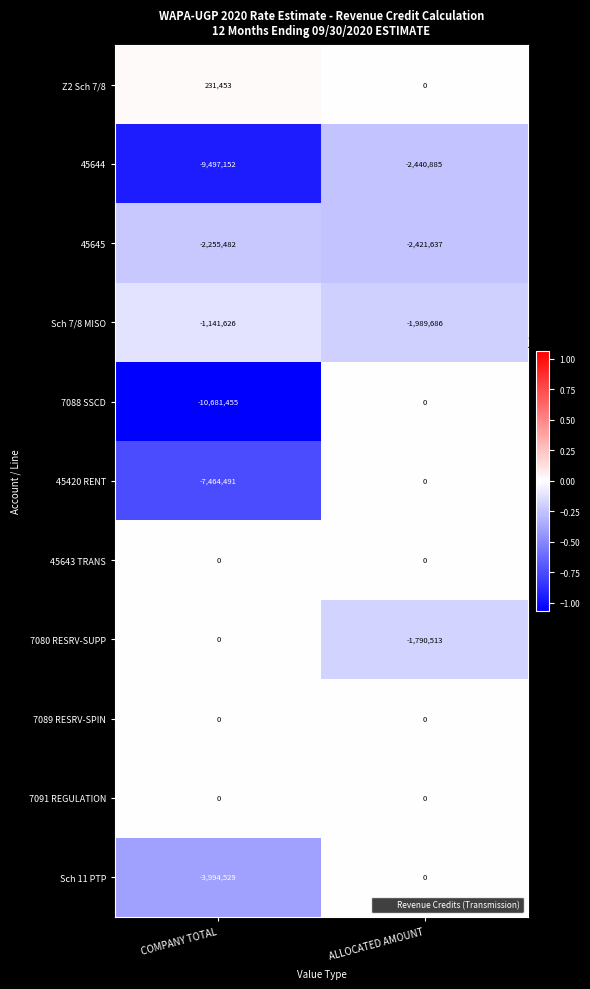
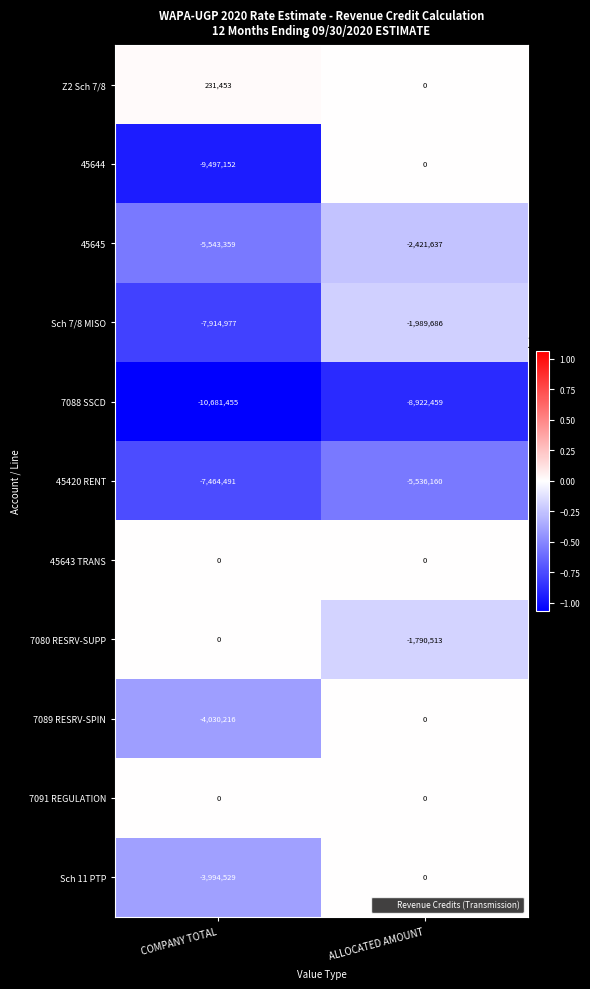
45644, ALLOCATED AMOUNT: -2,440,885 -> 0
45645, COMPANY TOTAL: -2,255,482 -> -5,543,359
Sch 7/8 MISO, COMPANY TOTAL: -1,141,626 -> -7,914,977
7088 SSCD, ALLOCATED AMOUNT: 0 -> -8,922,459
45420 RENT, ALLOCATED AMOUNT: 0 -> -5,536,160
7089 RESRV-SPIN, COMPANY TOTAL: 0 -> -4,030,216
